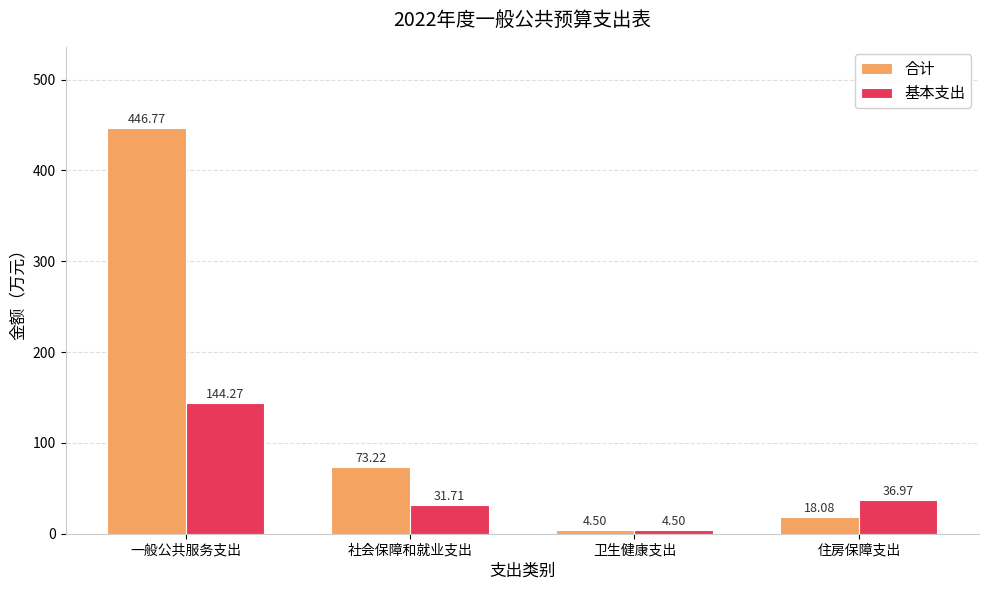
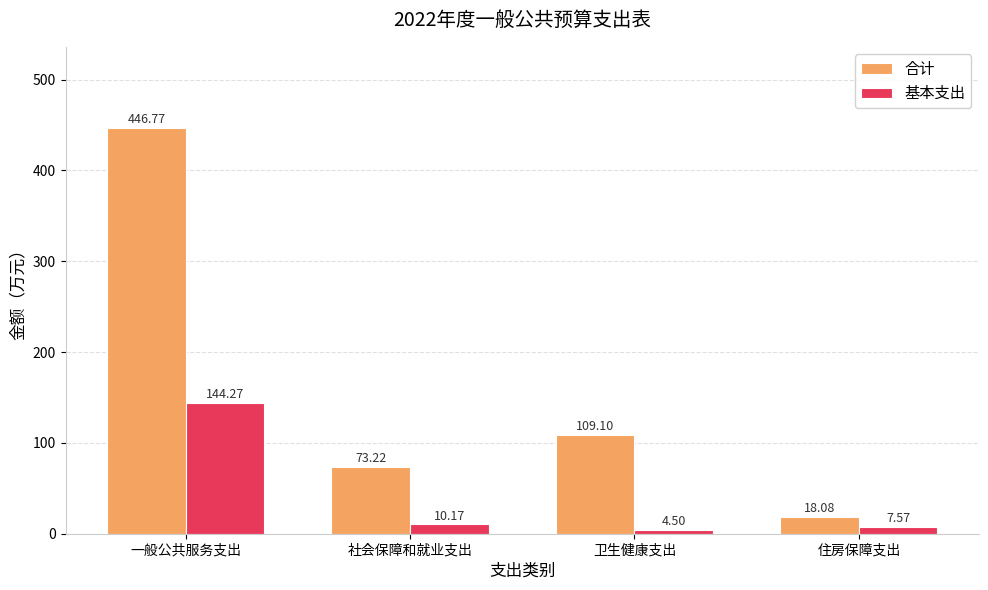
基本支出, 社会保障和就业支出: 31.71 -> 10.17
合计, 卫生健康支出: 4.50 -> 109.10
基本支出, 住房保障支出: 36.97 -> 7.57
